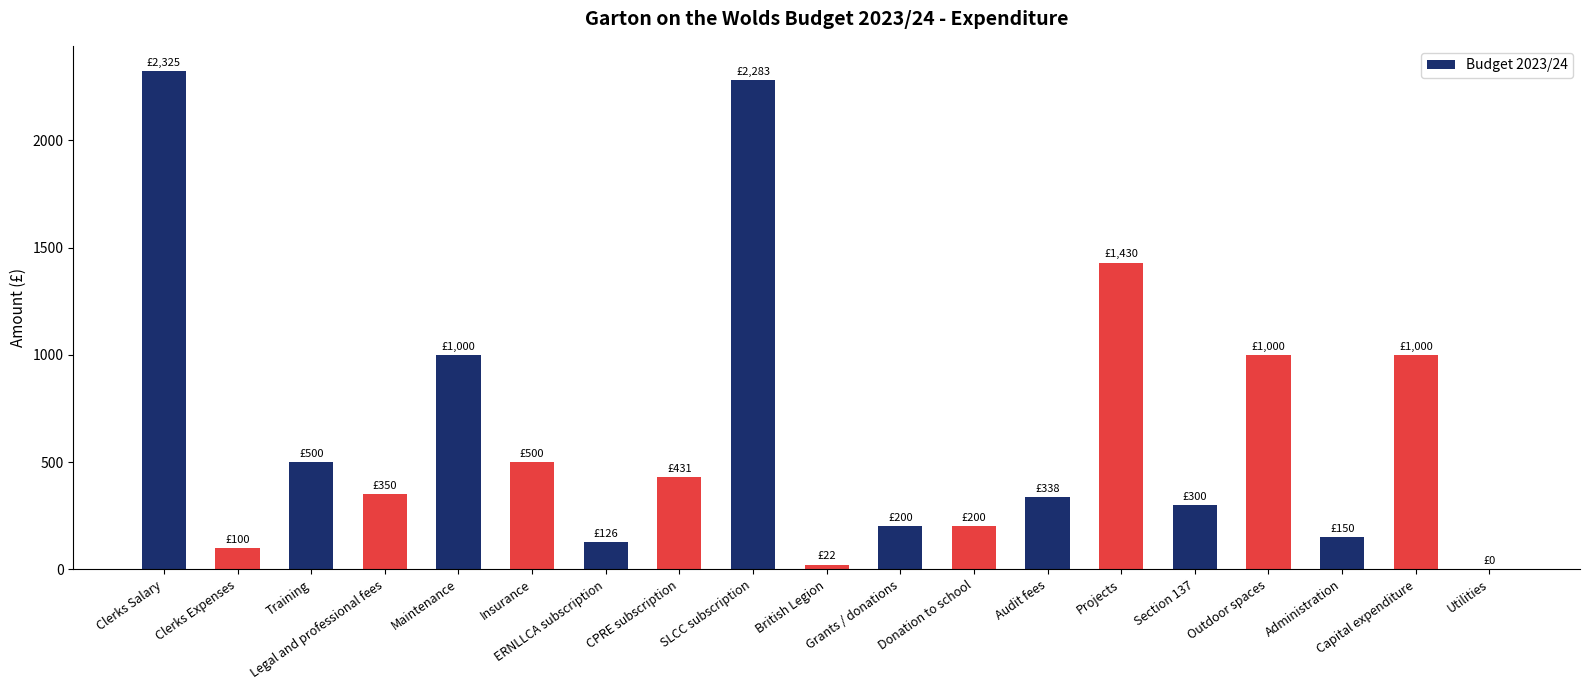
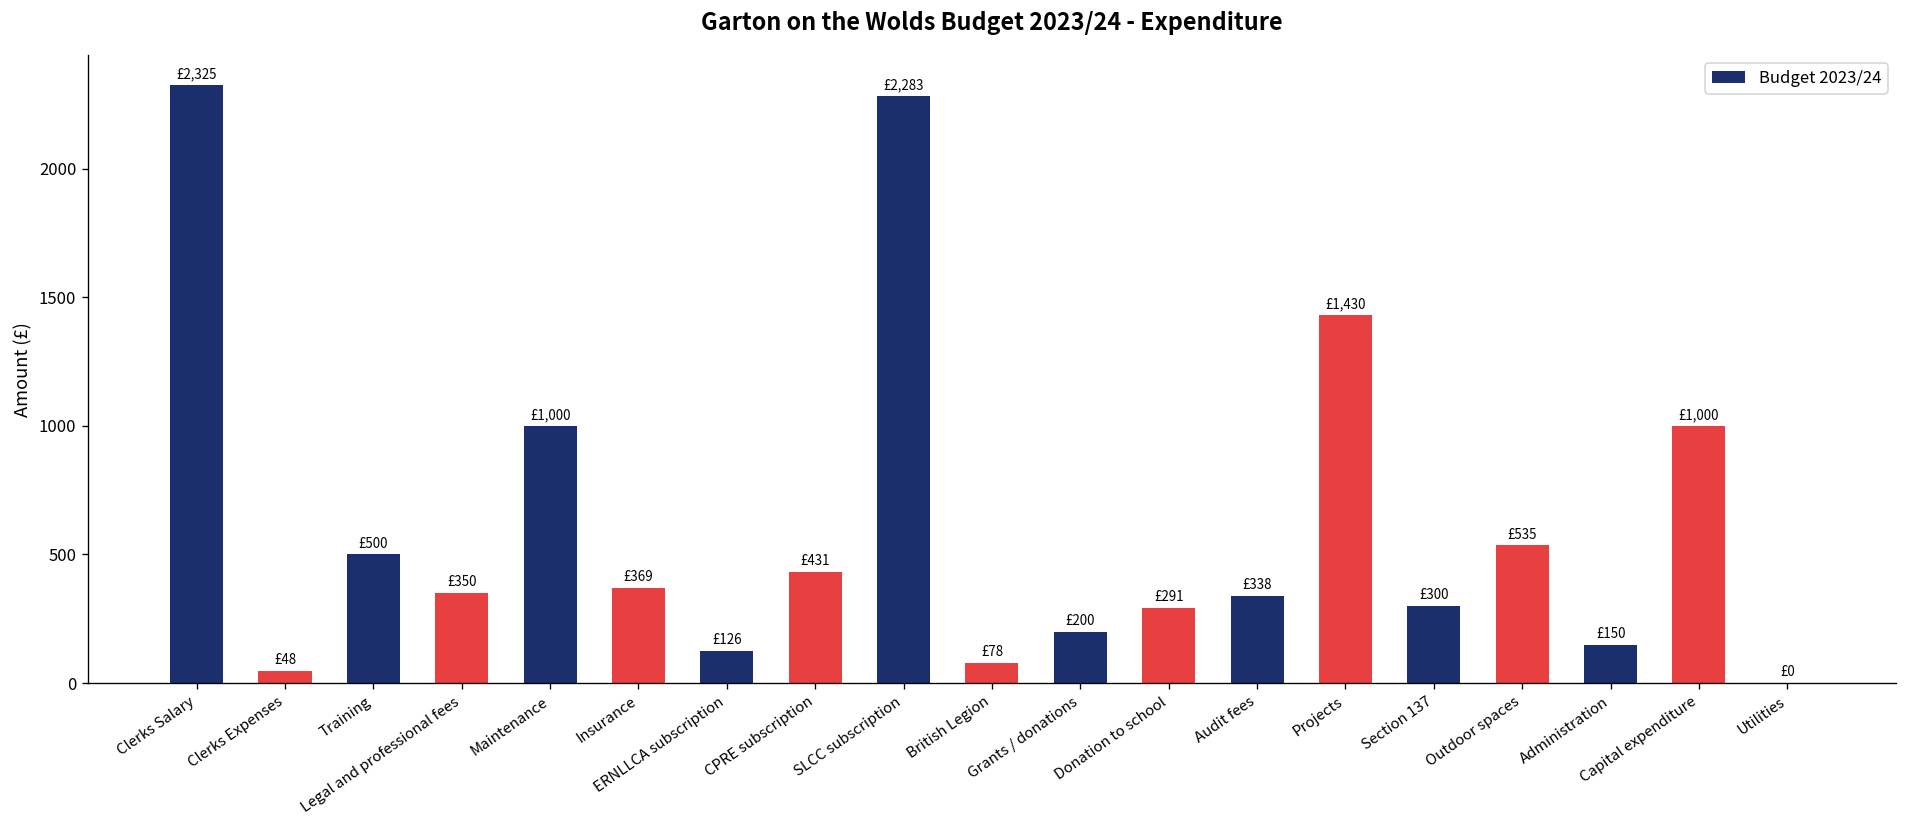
Clerks Expenses: £100 -> £48
Insurance: £500 -> £369
British Legion: £22 -> £78
Donation to school: £200 -> £291
Outdoor spaces: £1,000 -> £535
